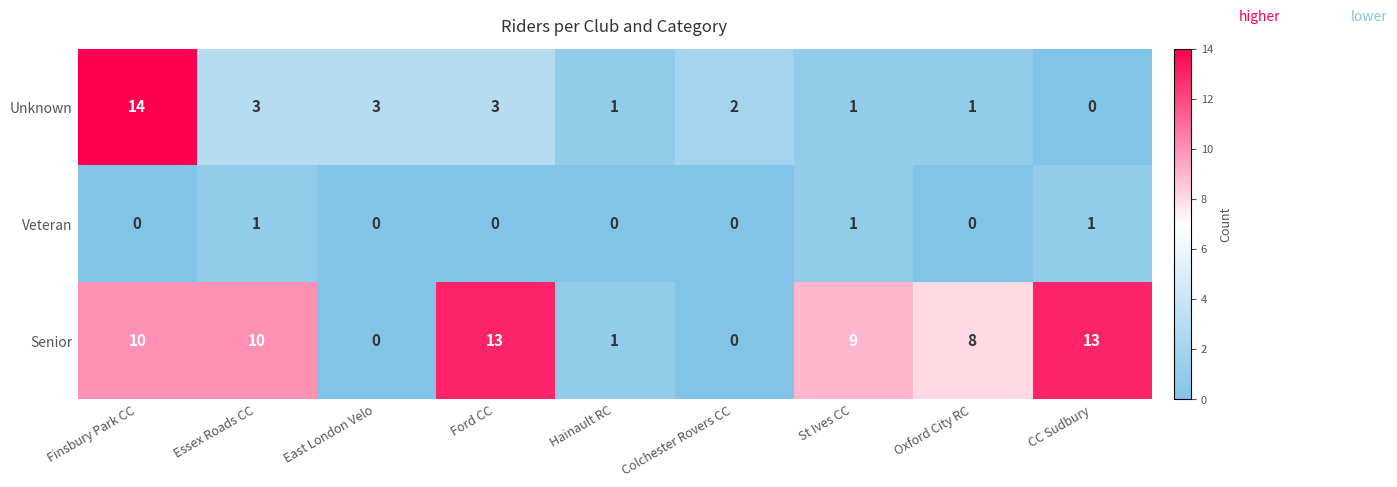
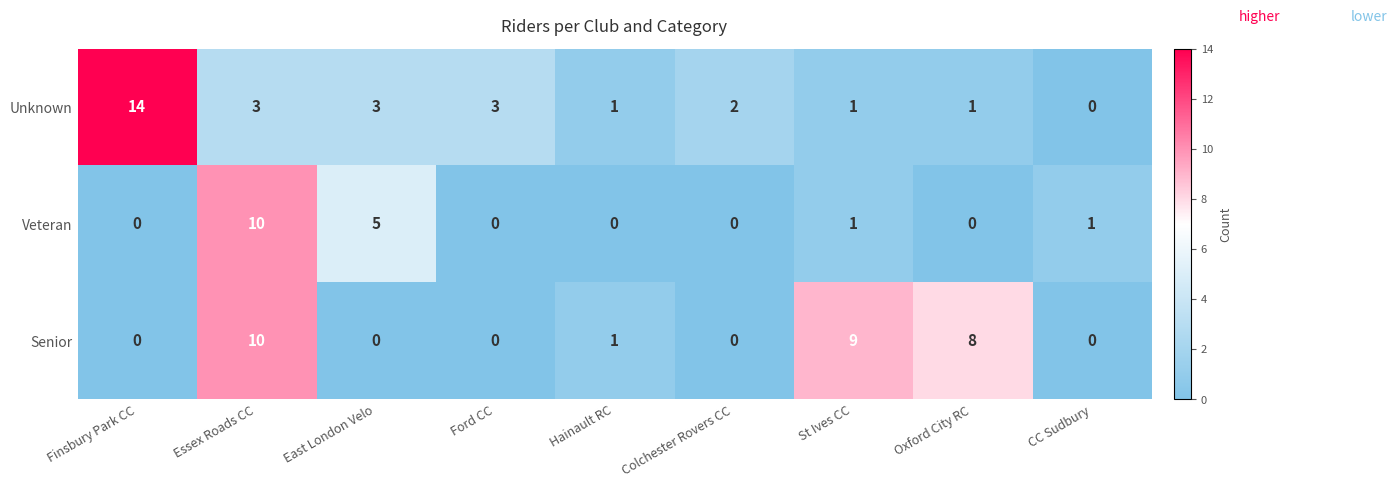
Veteran, Essex Roads CC: 1 -> 10
Veteran, East London Velo: 0 -> 5
Senior, Finsbury Park CC: 10 -> 0
Senior, Ford CC: 13 -> 0
Senior, CC Sudbury: 13 -> 0
